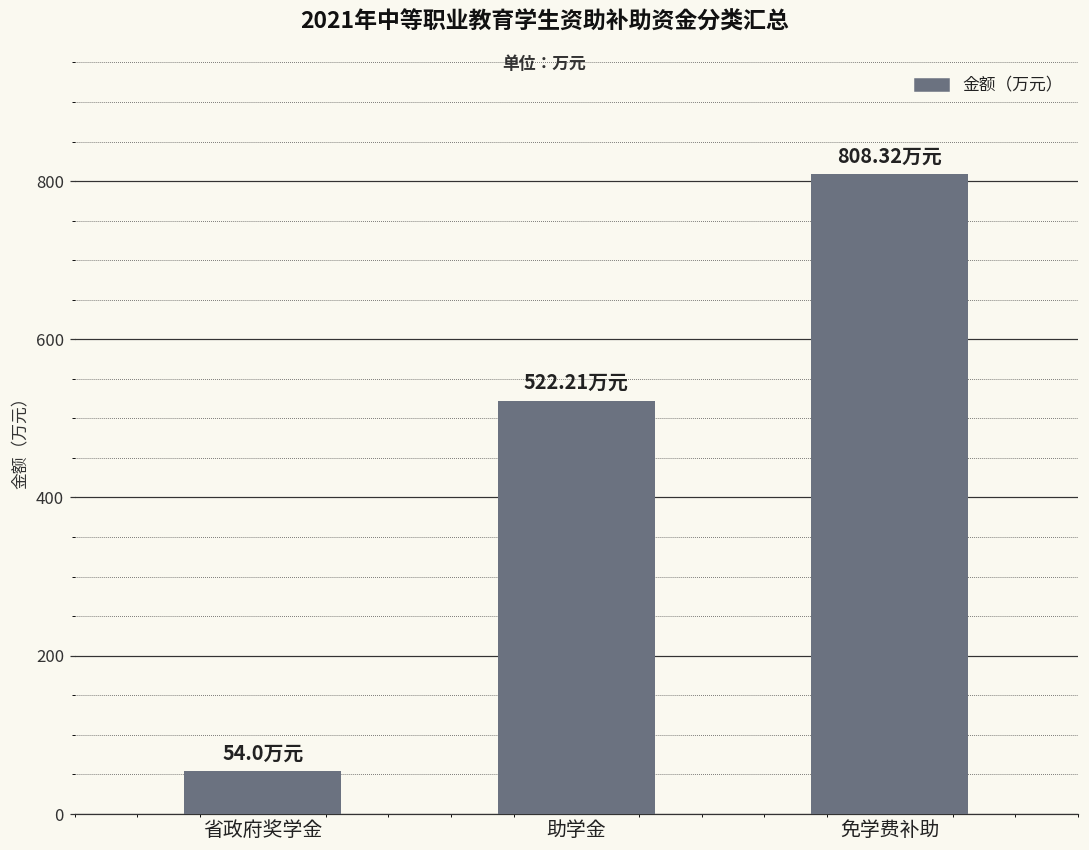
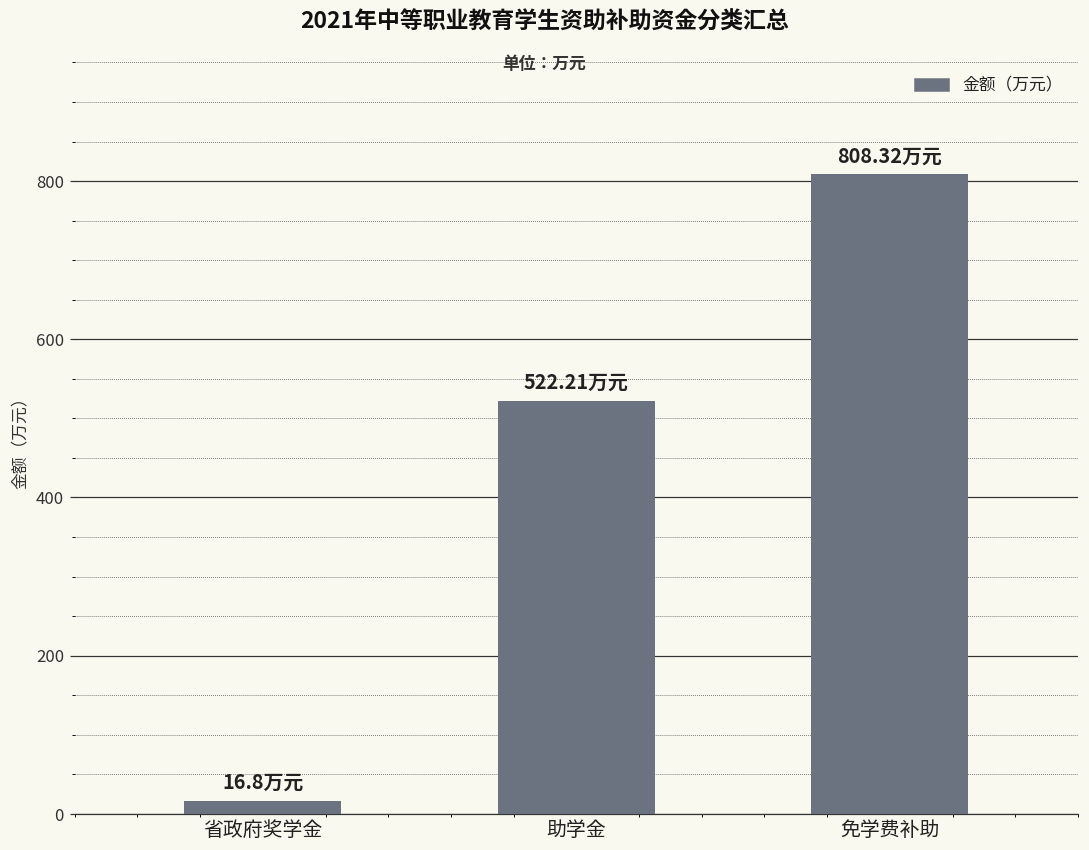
省政府奖学金: 54.0 -> 16.8
